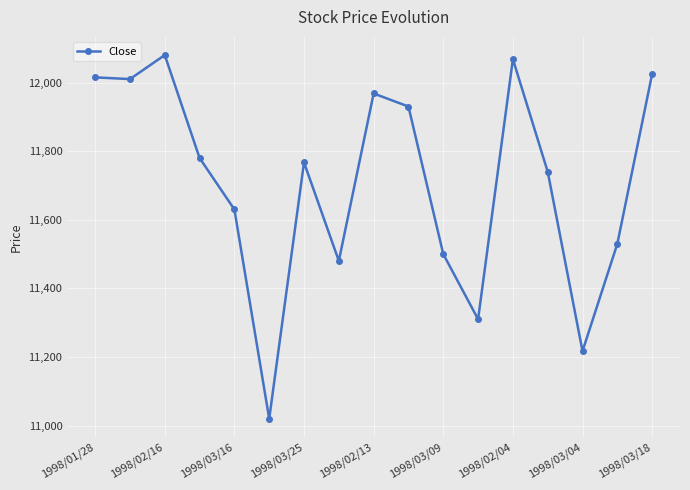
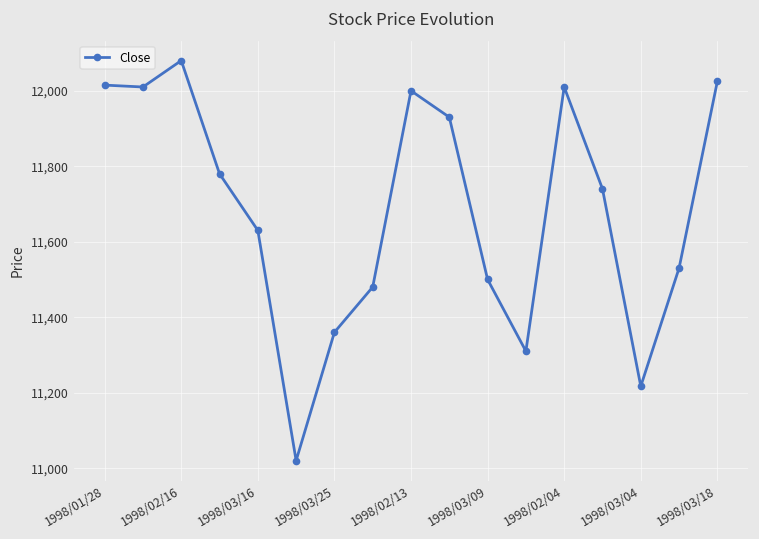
1998/03/25: 11,770 -> 11,360
1998/02/13: 11,970 -> 12,000
1998/02/04: 12,070 -> 12,010
